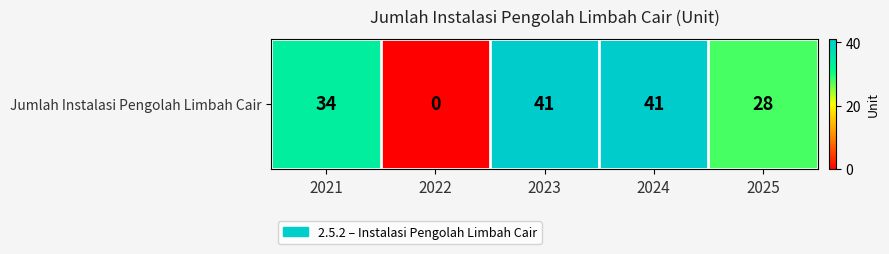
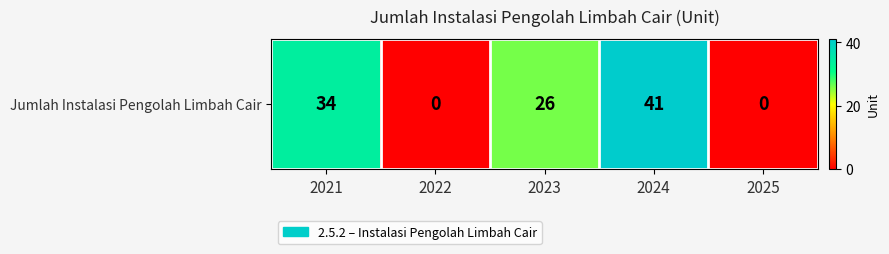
Jumlah Instalasi Pengolah Limbah Cair, 2023: 41 -> 26
Jumlah Instalasi Pengolah Limbah Cair, 2025: 28 -> 0
